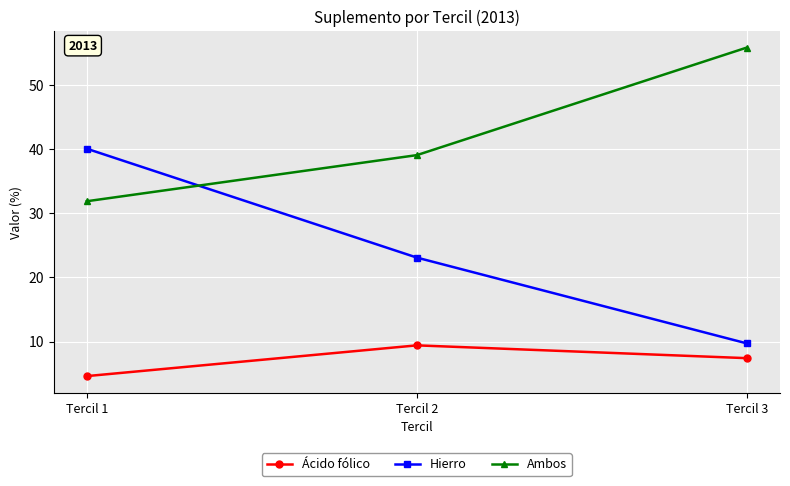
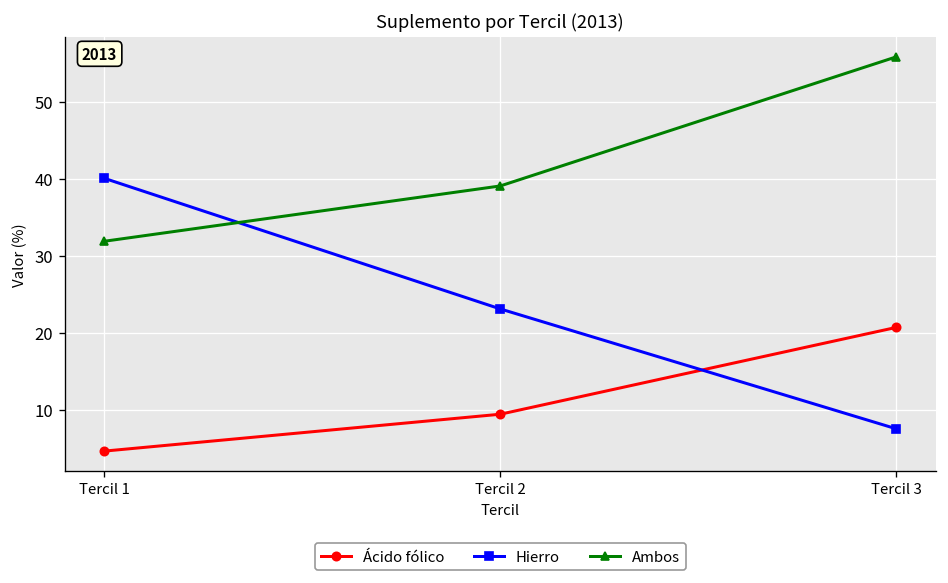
Ácido fólico, Tercil 3: 7 -> 21
Hierro, Tercil 3: 10 -> 8
